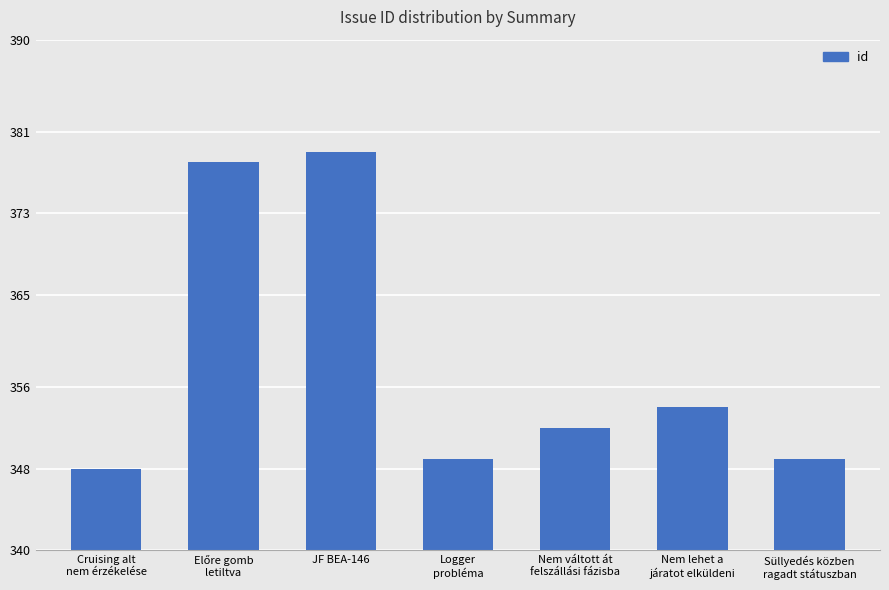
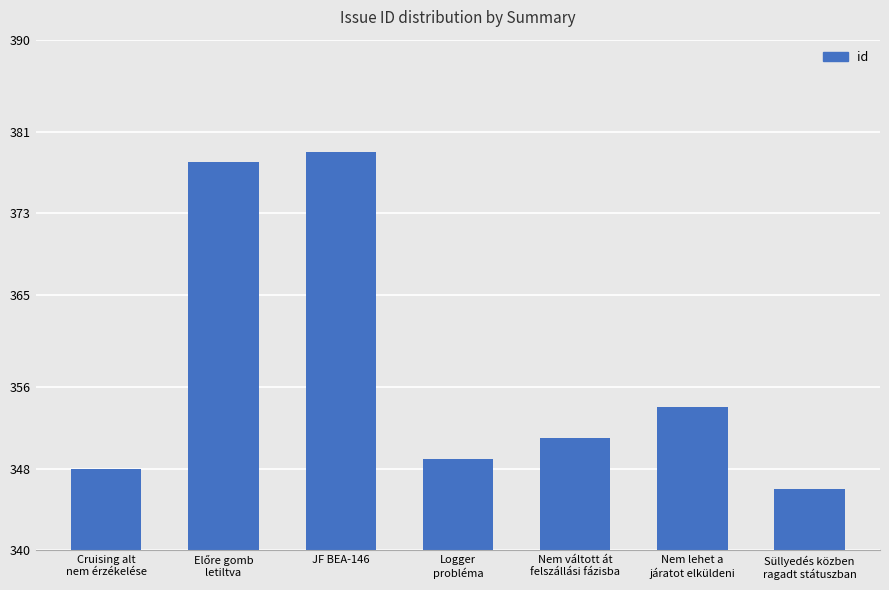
Nem váltott át felszállási fázisba: 352 -> 351
Süllyedés közben ragadt státuszban: 349 -> 346
